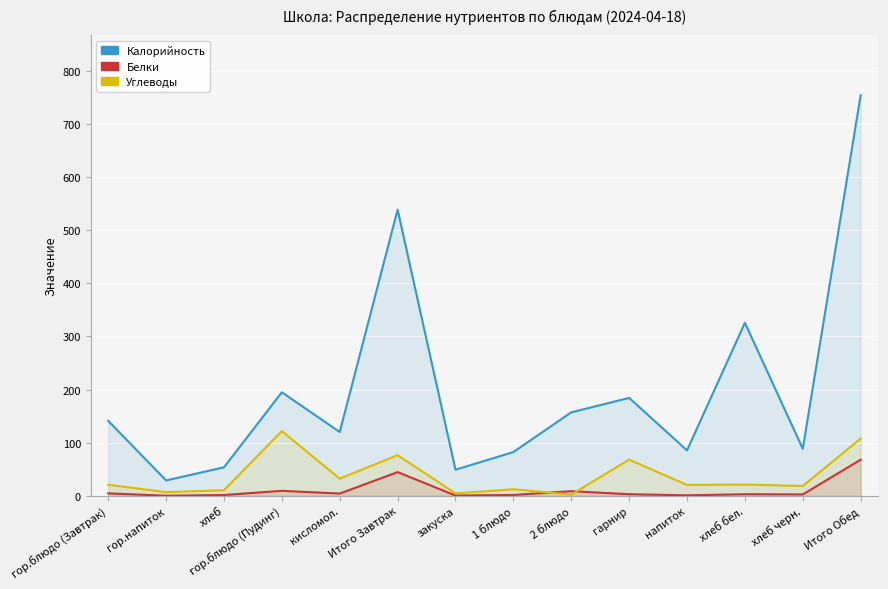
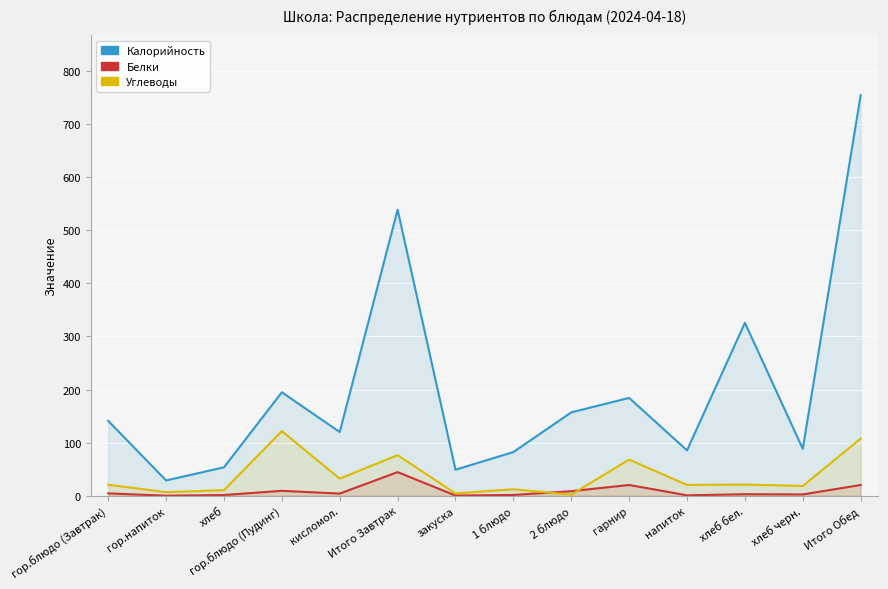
Белки, гарнир: 0 -> 20
Белки, Итого Обед: 70 -> 20
